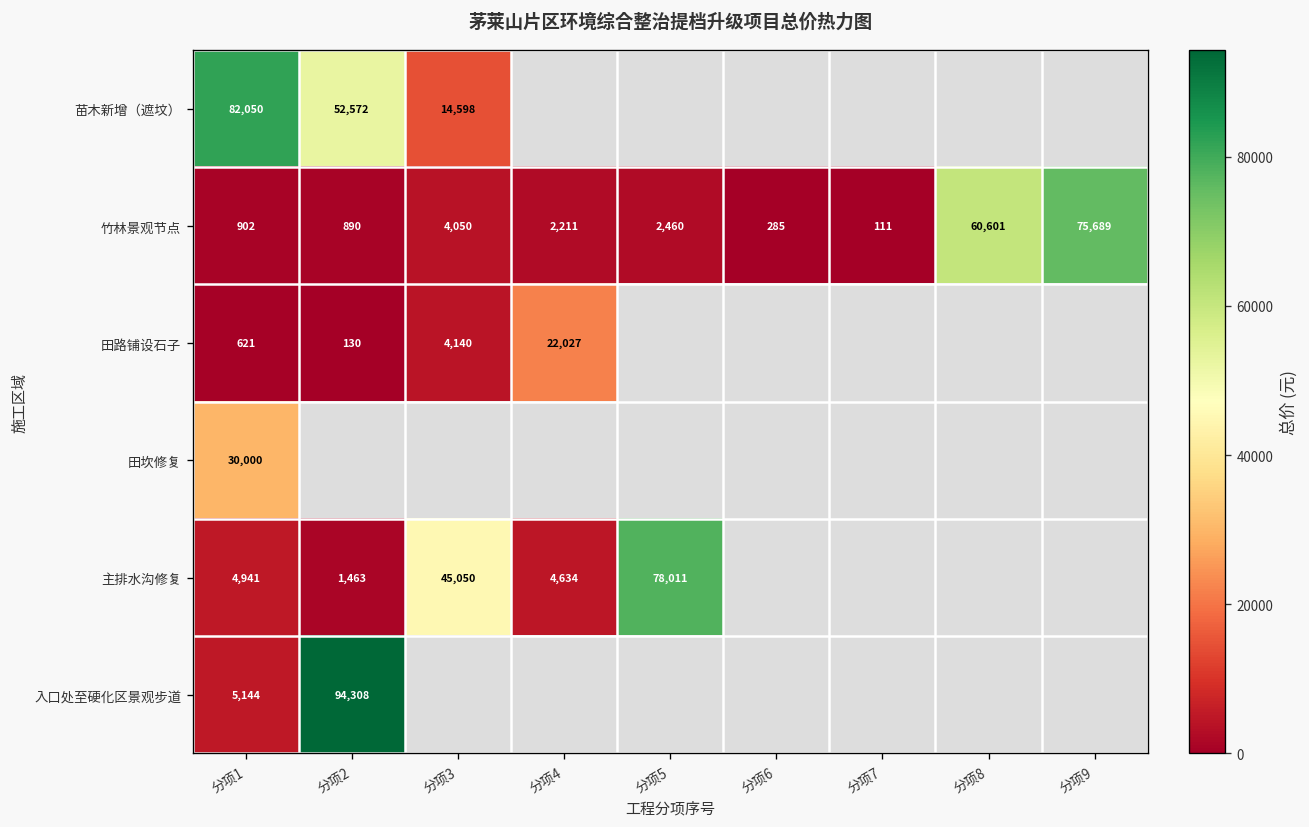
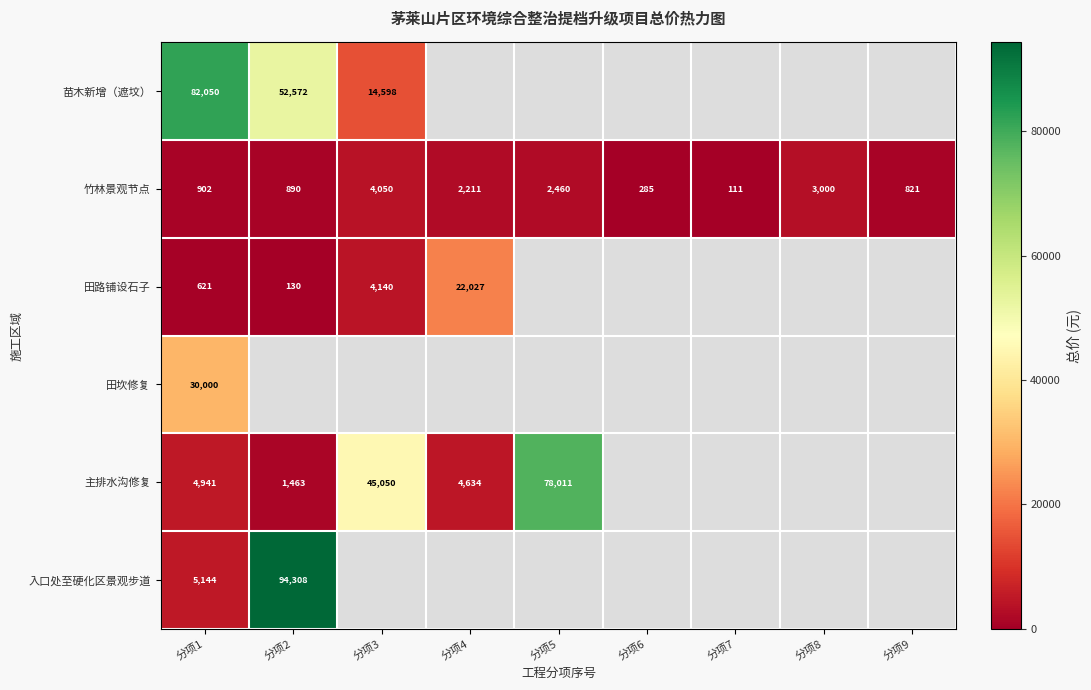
竹林景观节点, 分项8: 60,601 -> 3,000
竹林景观节点, 分项9: 75,689 -> 821
